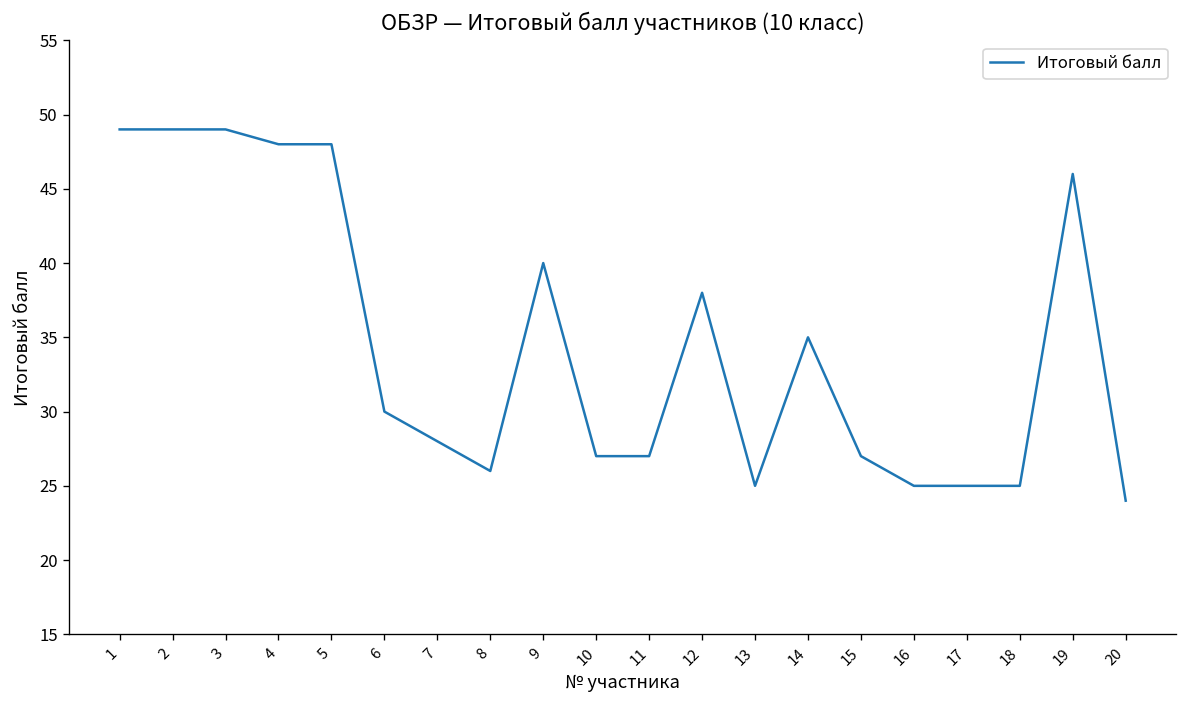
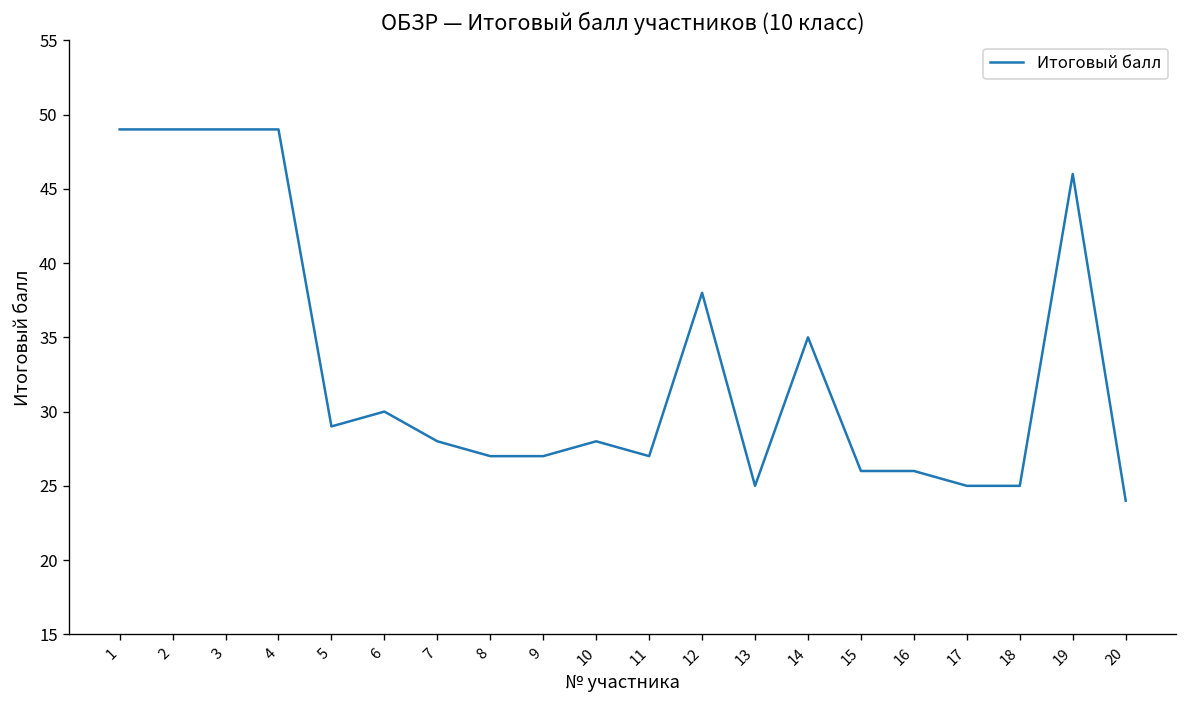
4: 48 -> 49
5: 48 -> 29
8: 26 -> 27
9: 40 -> 27
10: 27 -> 28
15: 27 -> 26
16: 25 -> 26
